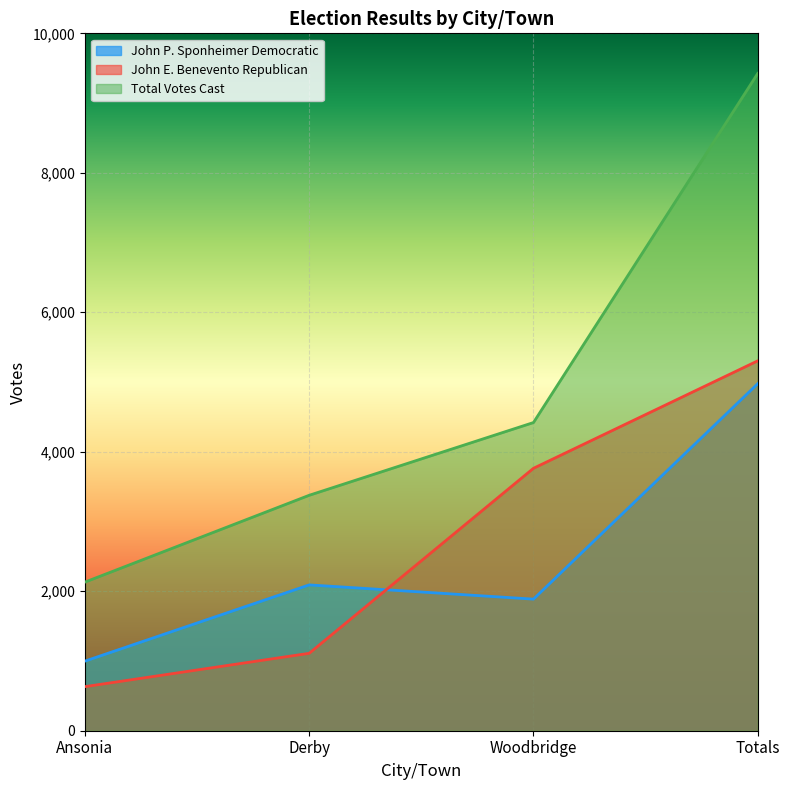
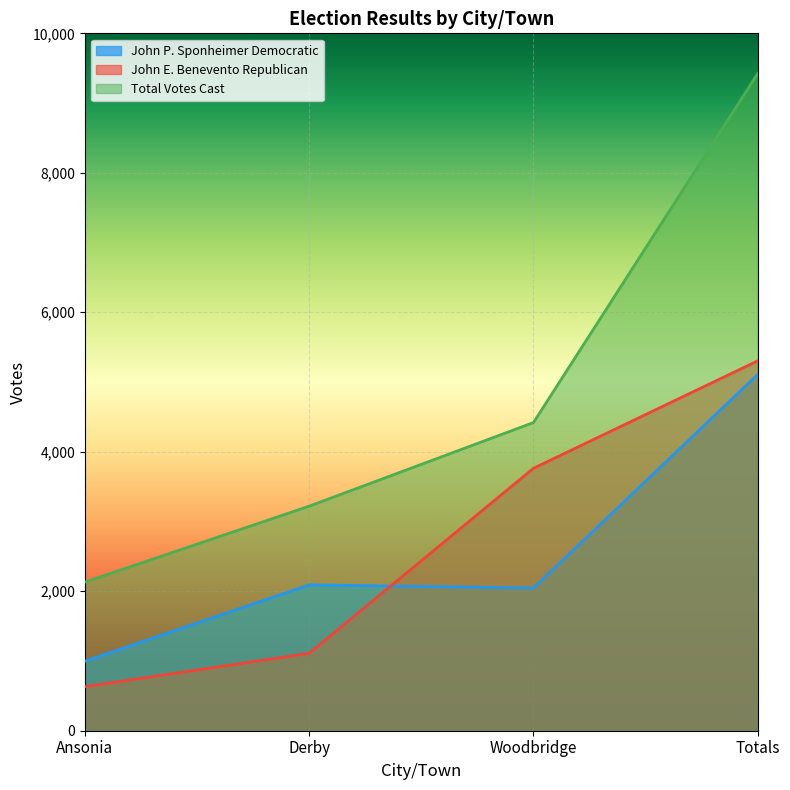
Total Votes Cast, Derby: 3,400 -> 3,200
John P. Sponheimer Democratic, Woodbridge: 1,900 -> 2,000
John P. Sponheimer Democratic, Totals: 5,000 -> 5,100
